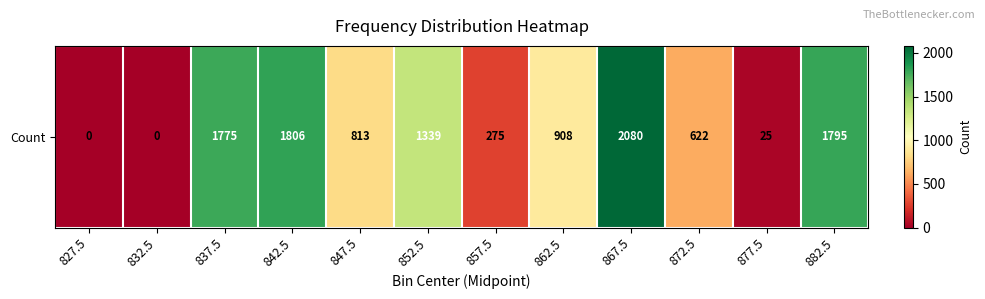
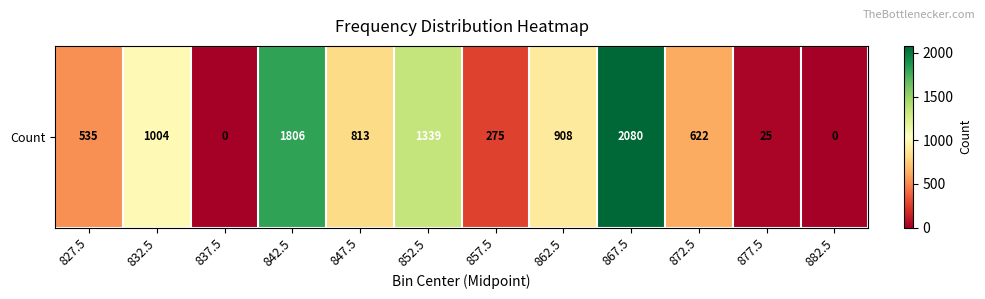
Count, 827.5: 0 -> 535
Count, 832.5: 0 -> 1004
Count, 837.5: 1775 -> 0
Count, 882.5: 1795 -> 0
